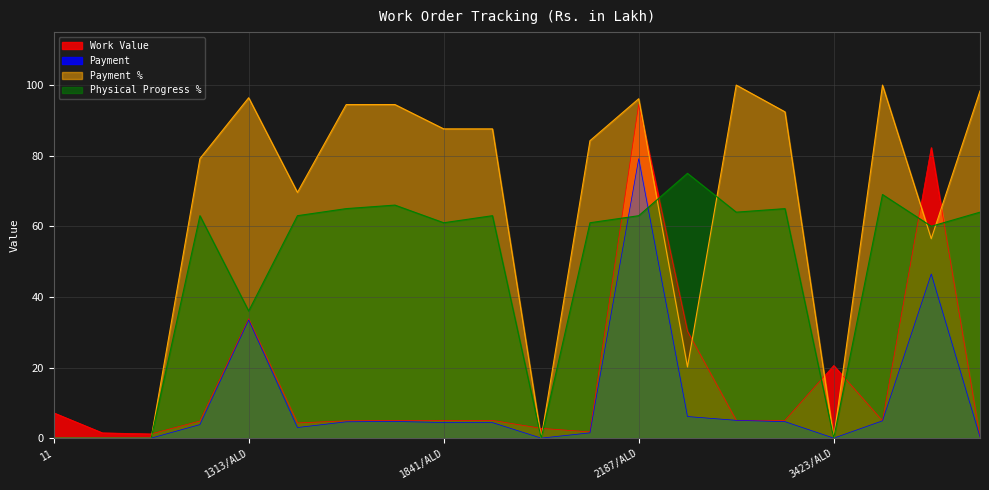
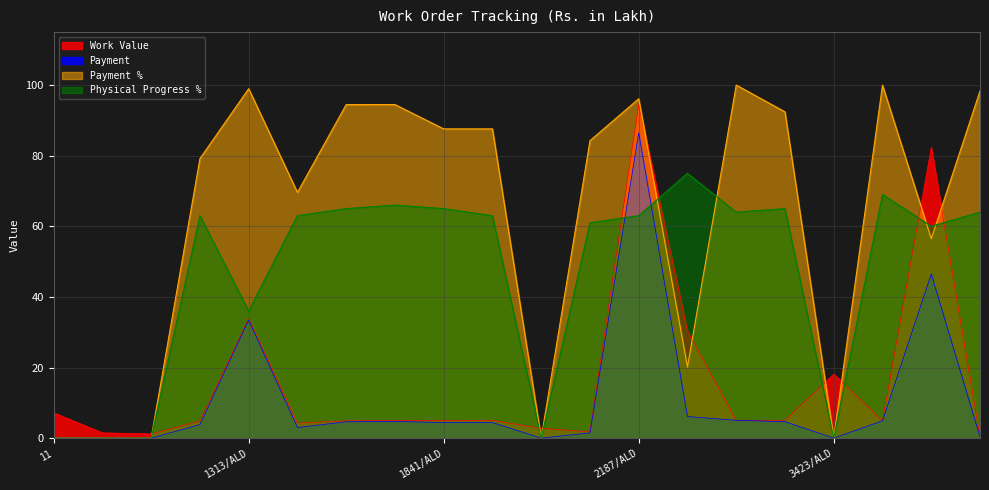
Payment %, 1313/ALD: 96 -> 99
Physical Progress %, 1841/ALD: 61 -> 65
Payment, 2187/ALD: 79 -> 86
Work Value, 3423/ALD: 21 -> 18
